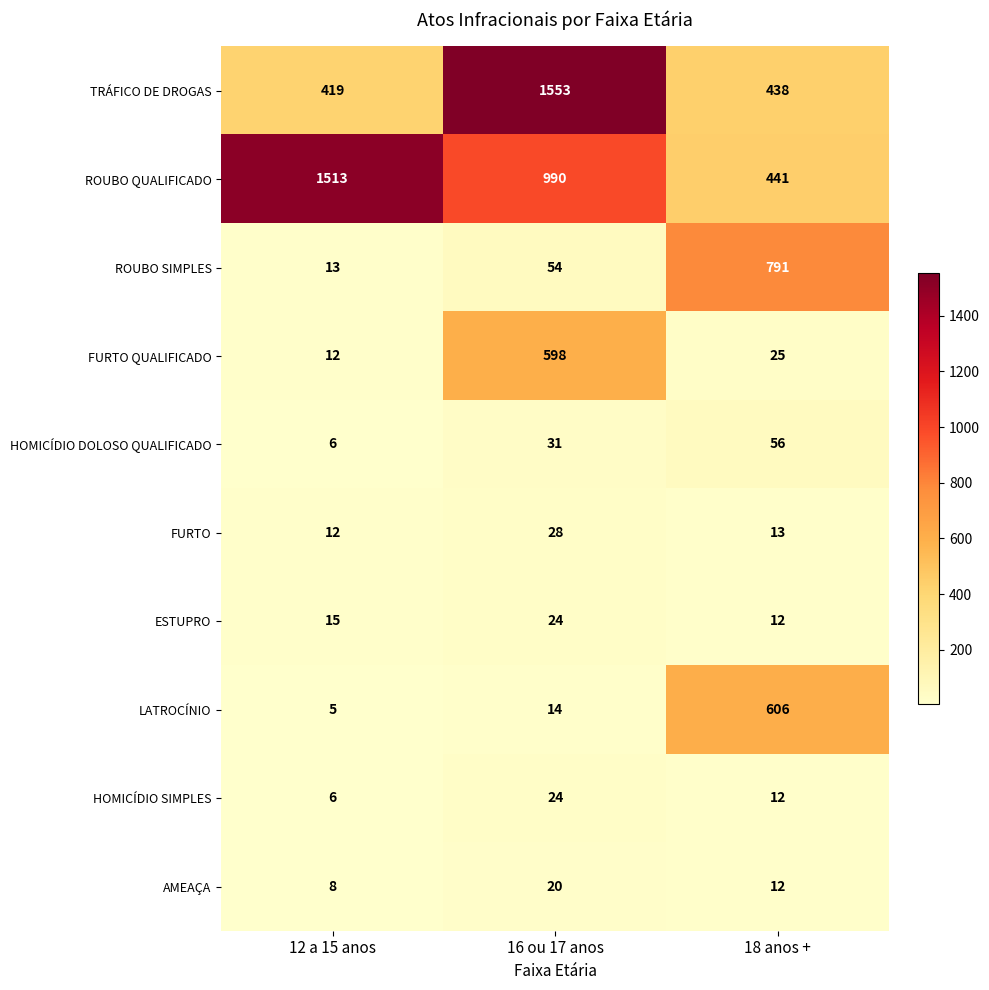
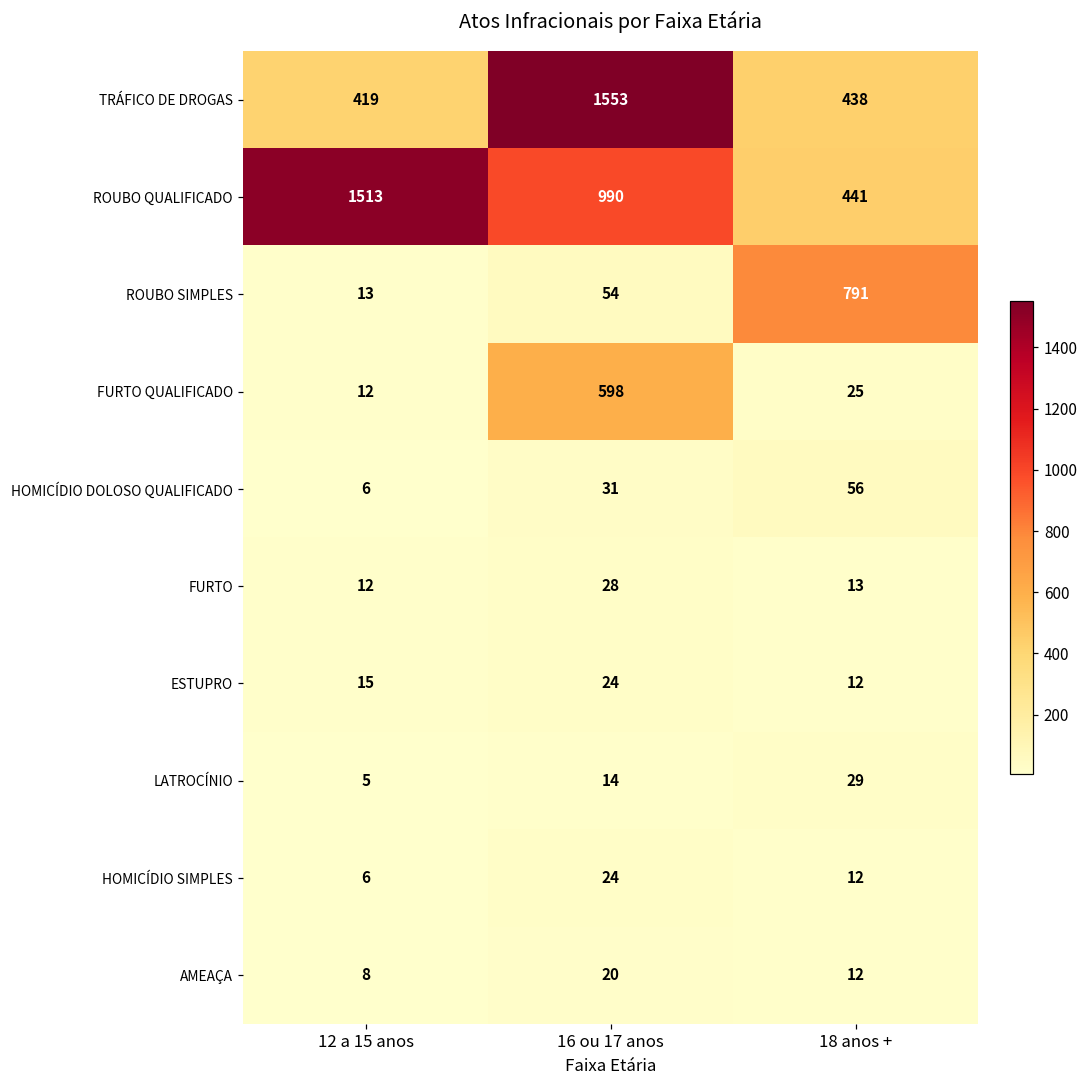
LATROCÍNIO, 18 anos +: 606 -> 29
